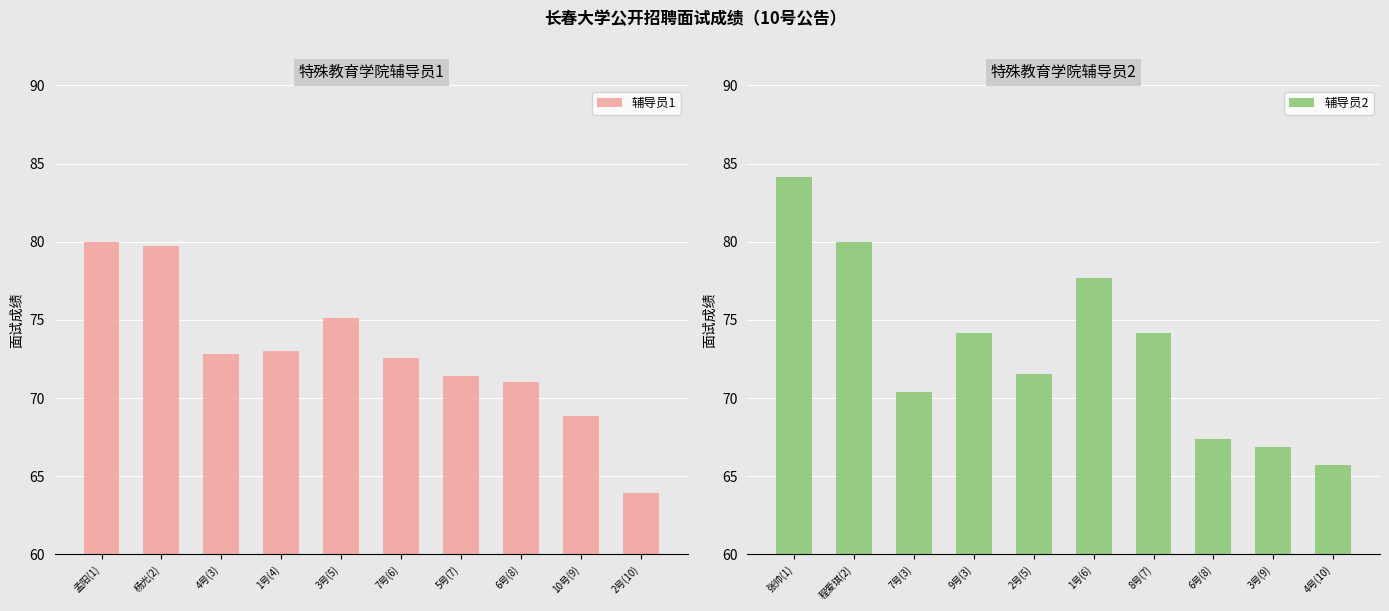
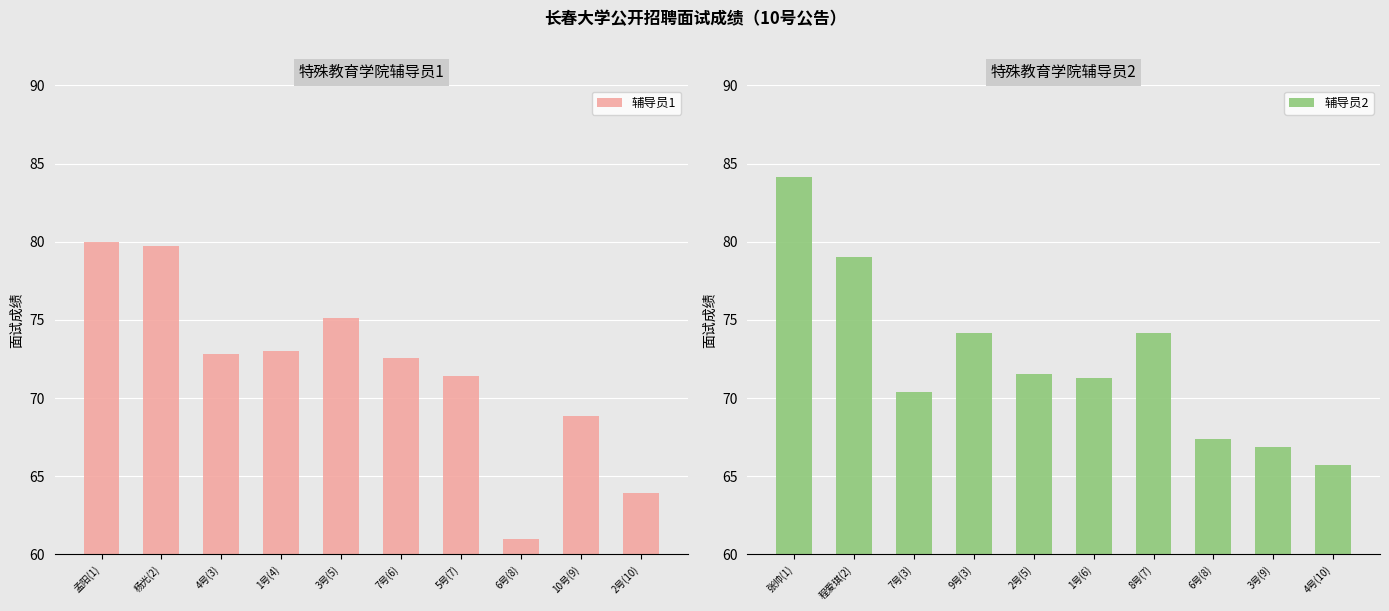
特殊教育学院辅导员1, 6号(8): 71 -> 61
特殊教育学院辅导员2, 程爱琪(2): 80 -> 79
特殊教育学院辅导员2, 1号(6): 77.7 -> 71.3
